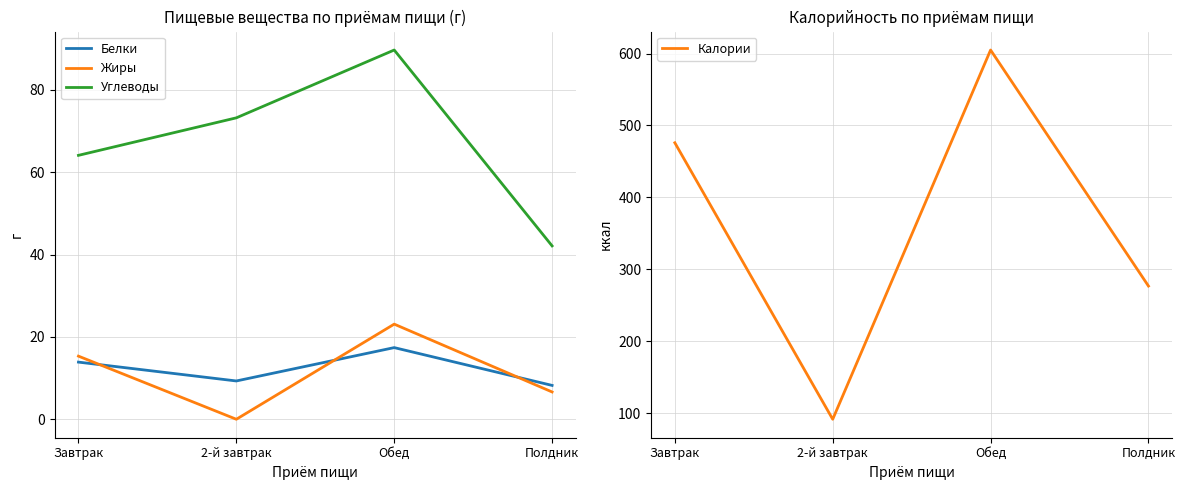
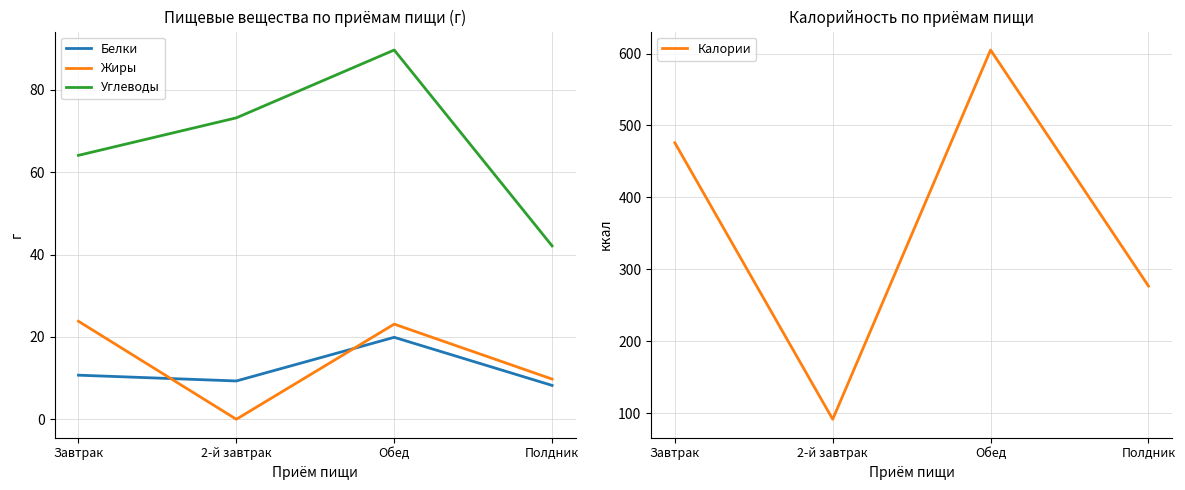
Пищевые вещества по приёмам пищи (г), Белки, Завтрак: 14 -> 11
Пищевые вещества по приёмам пищи (г), Жиры, Завтрак: 15 -> 24
Пищевые вещества по приёмам пищи (г), Белки, Обед: 17 -> 20
Пищевые вещества по приёмам пищи (г), Жиры, Полдник: 7 -> 10
